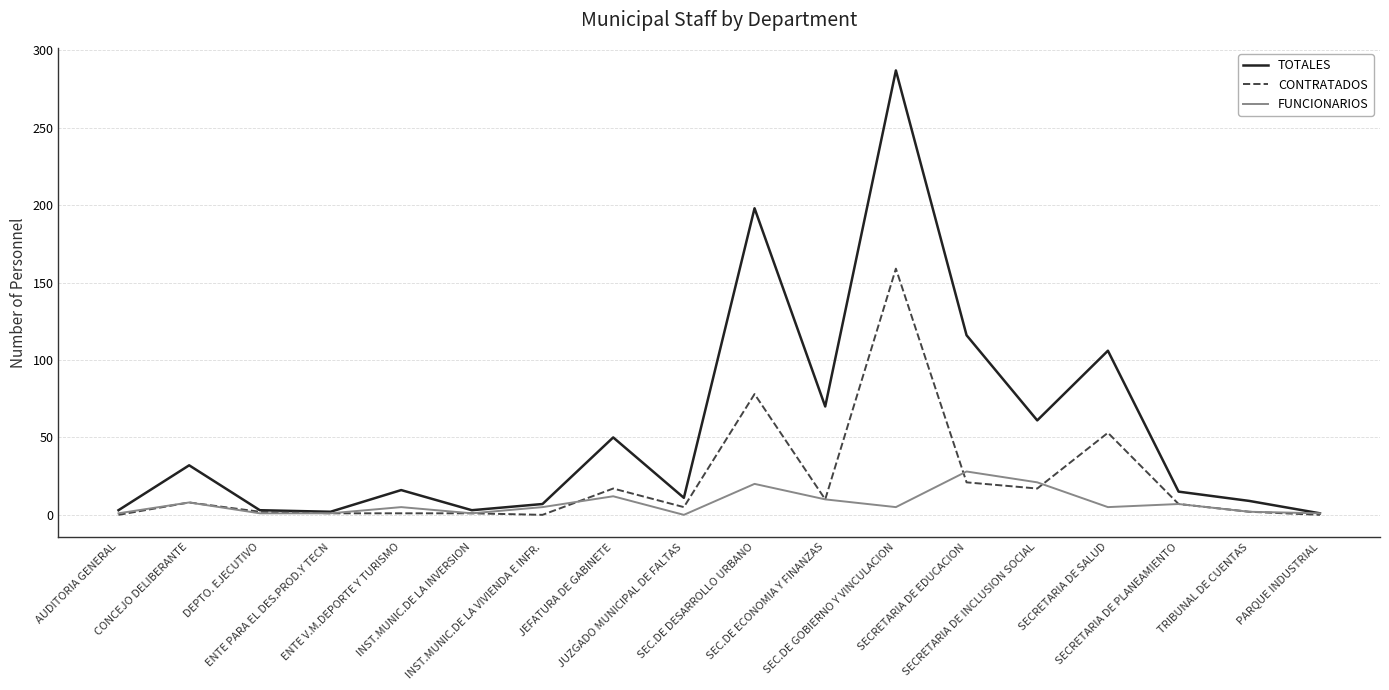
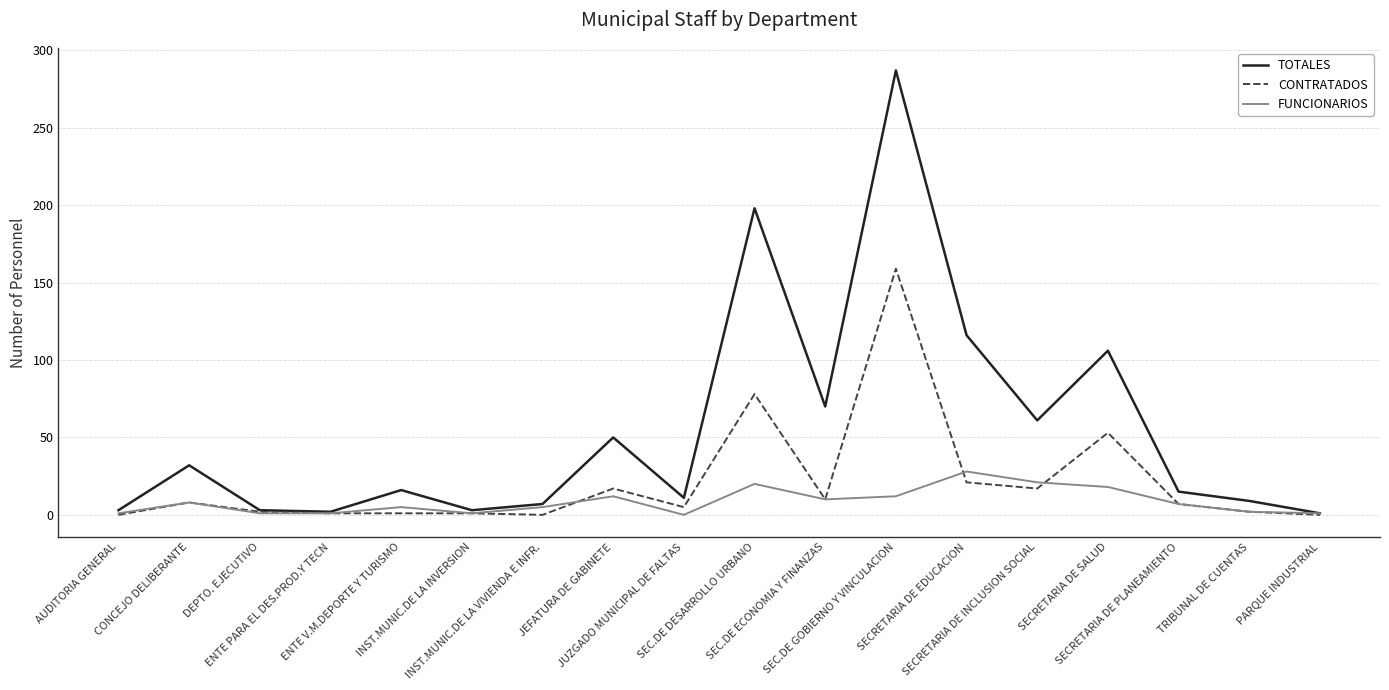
FUNCIONARIOS, SEC.DE GOBIERNO Y VINCULACION: 5 -> 12
FUNCIONARIOS, SECRETARIA DE SALUD: 5 -> 18
